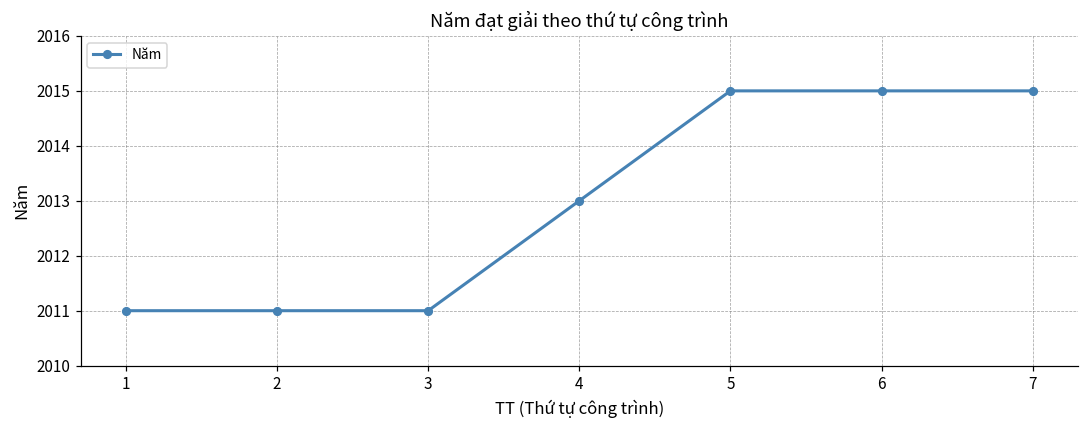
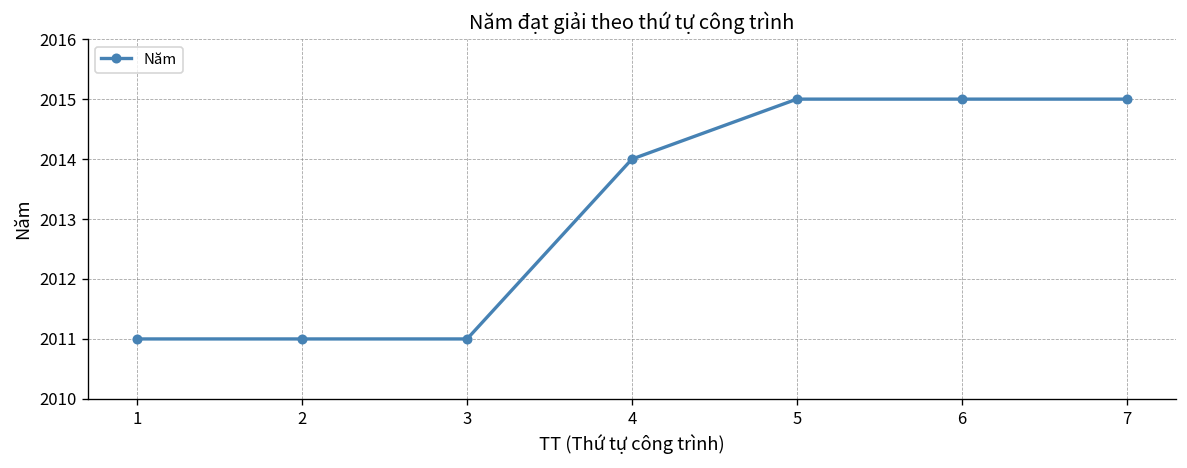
4: 2013 -> 2014
